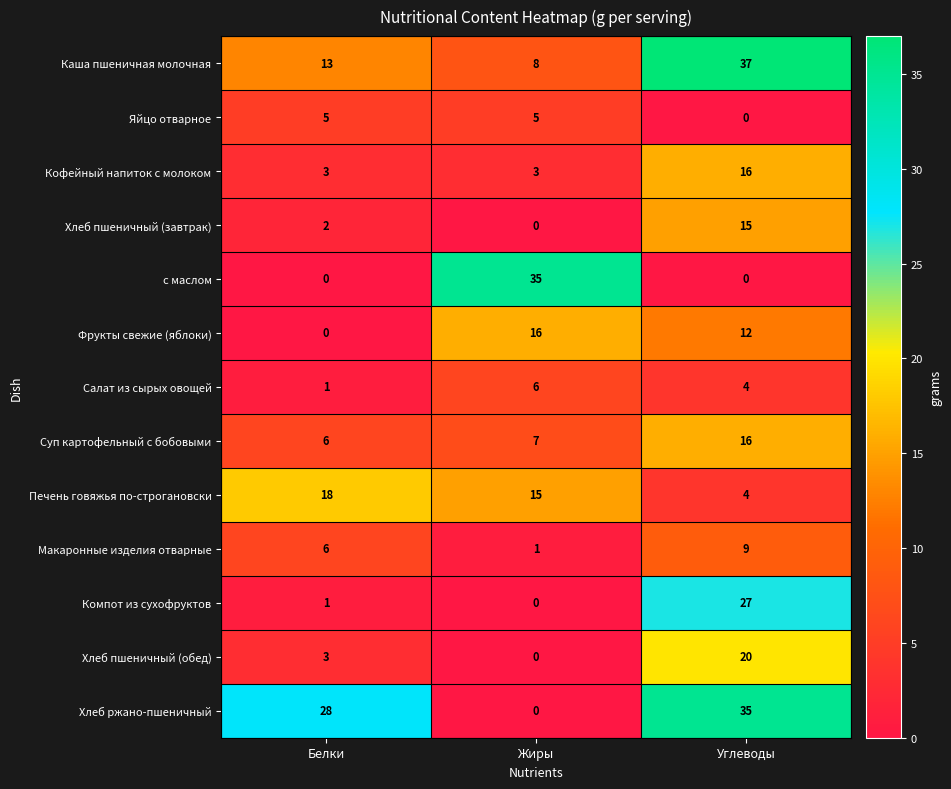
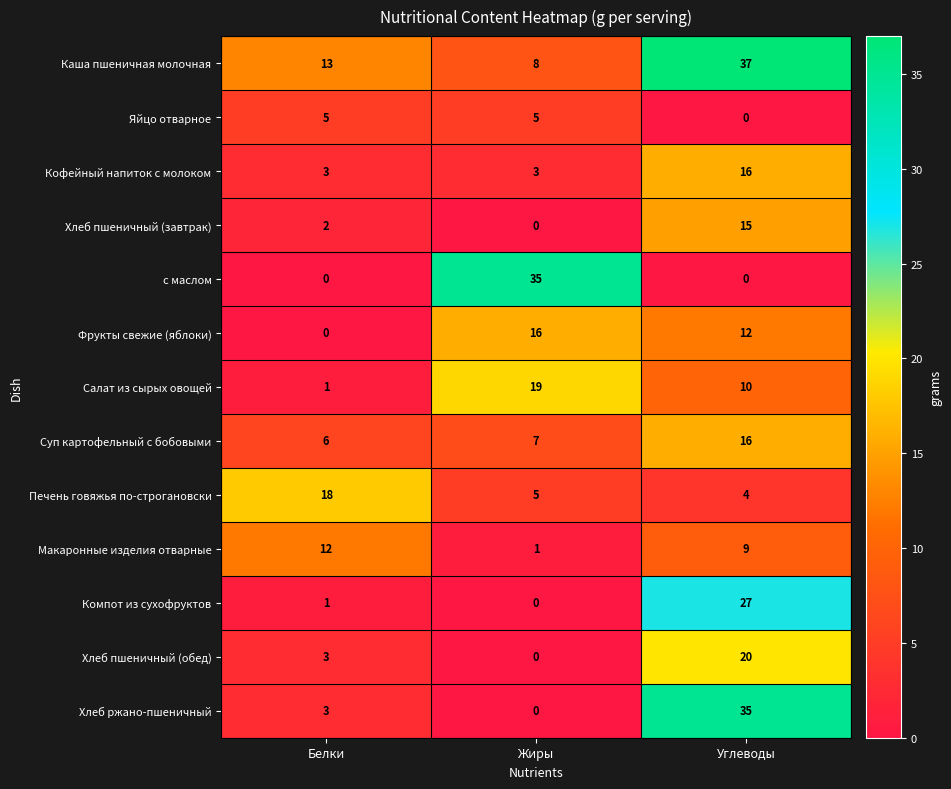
Салат из сырых овощей, Жиры: 6 -> 19
Салат из сырых овощей, Углеводы: 4 -> 10
Печень говяжья по-строгановски, Жиры: 15 -> 5
Макаронные изделия отварные, Белки: 6 -> 12
Хлеб ржано-пшеничный, Белки: 28 -> 3
